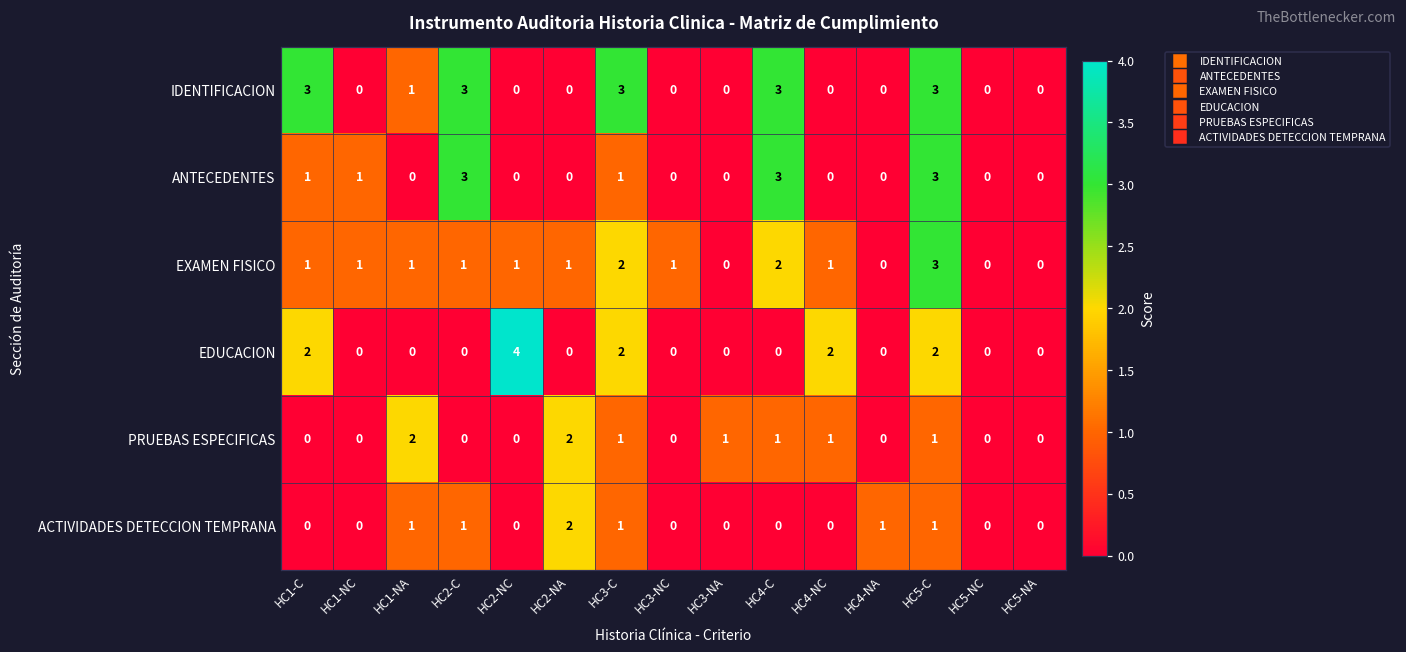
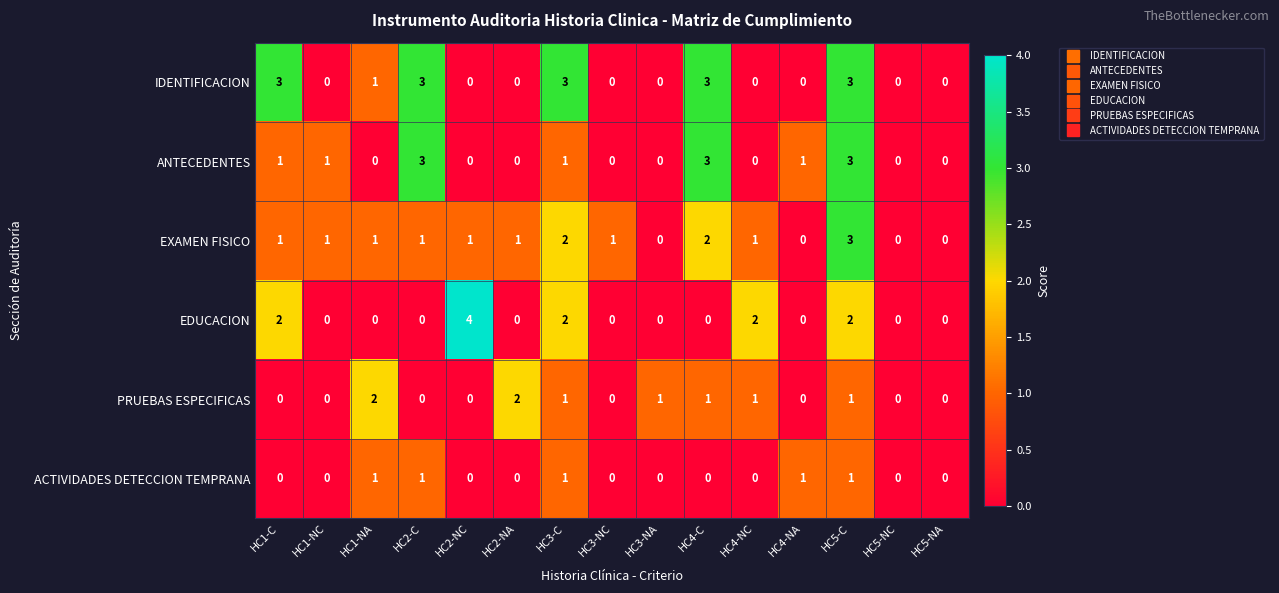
ANTECEDENTES, HC4-NA: 0 -> 1
ACTIVIDADES DETECCION TEMPRANA, HC2-NA: 2 -> 0
